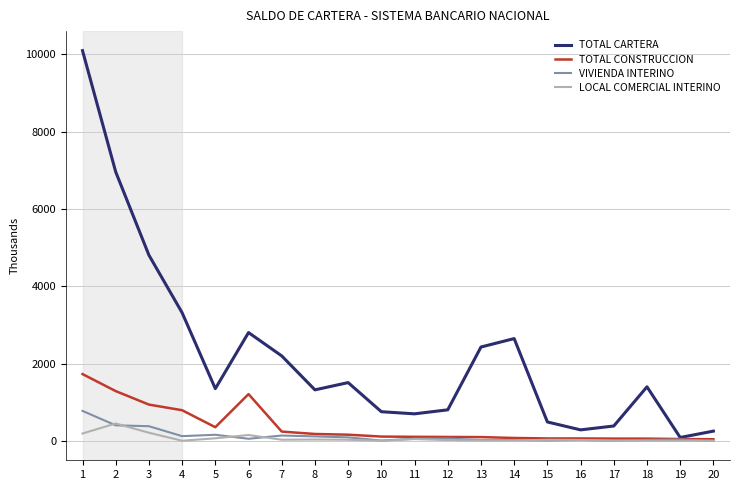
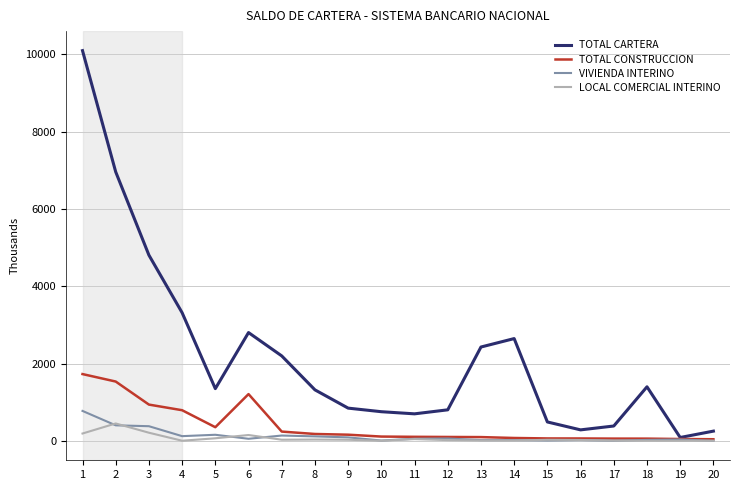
TOTAL CONSTRUCCION, 2: 1300 -> 1500
TOTAL CARTERA, 9: 1500 -> 800
